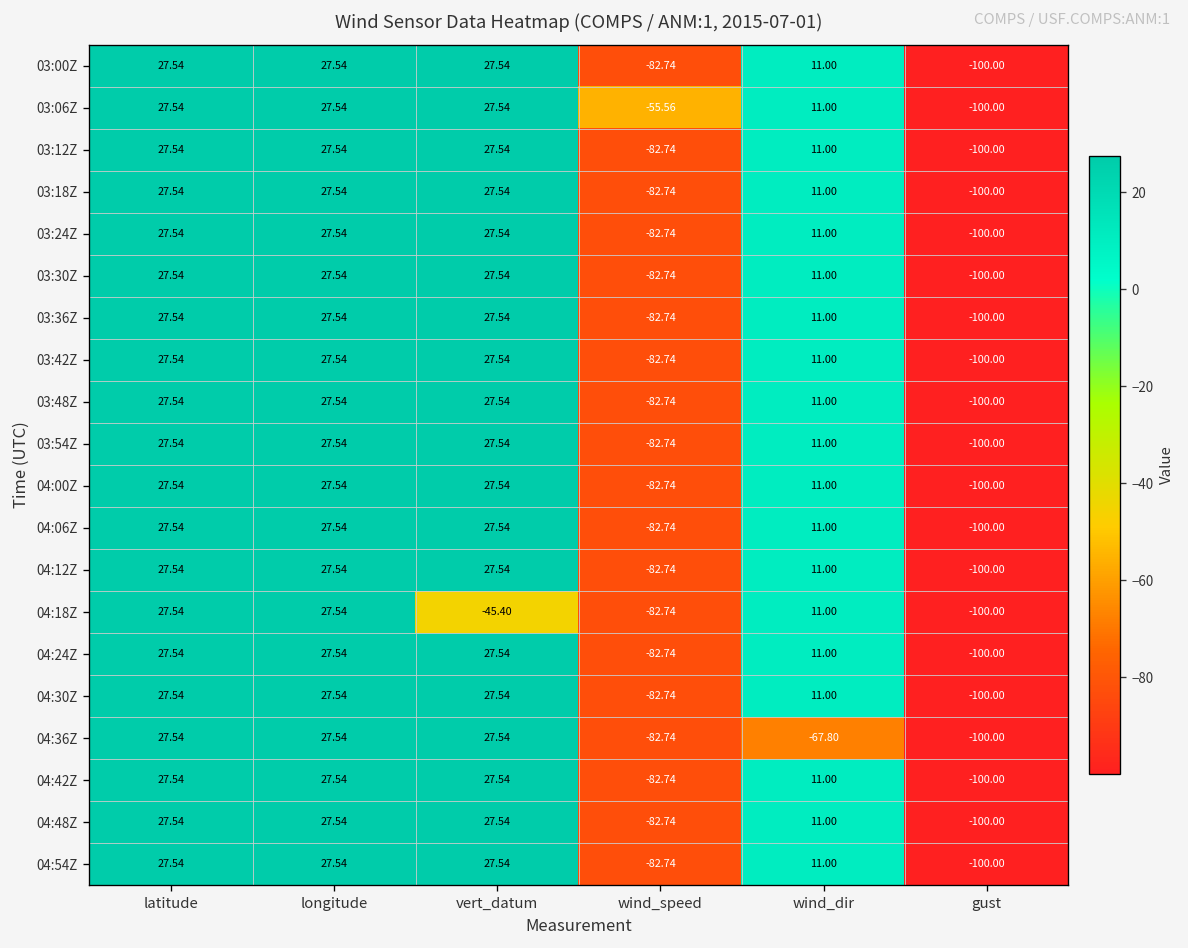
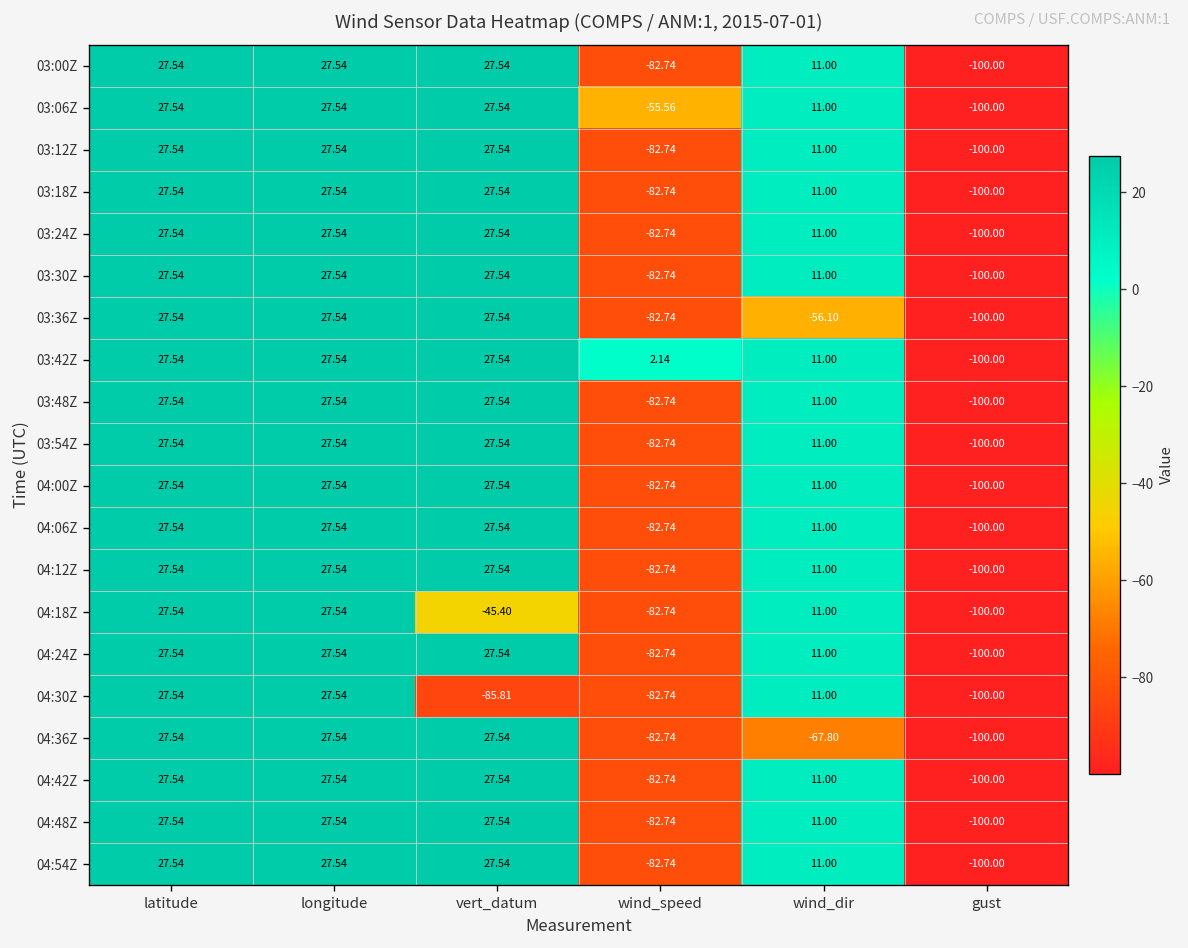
03:36Z, wind_dir: 11.00 -> -56.10
03:42Z, wind_speed: -82.74 -> 2.14
04:30Z, vert_datum: 27.54 -> -85.81
